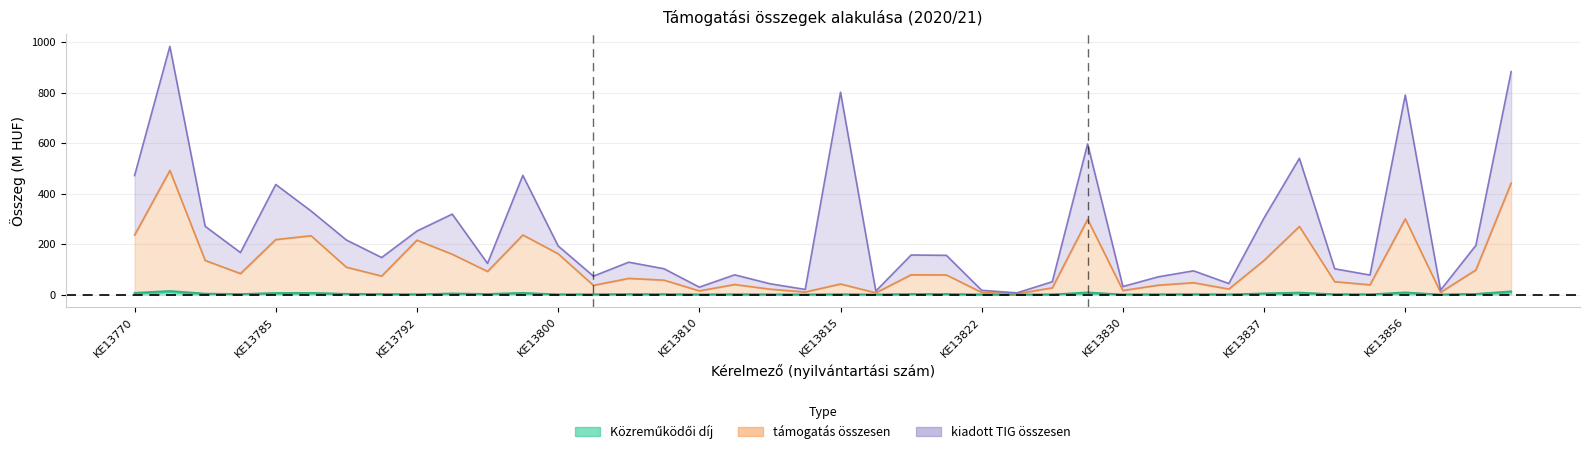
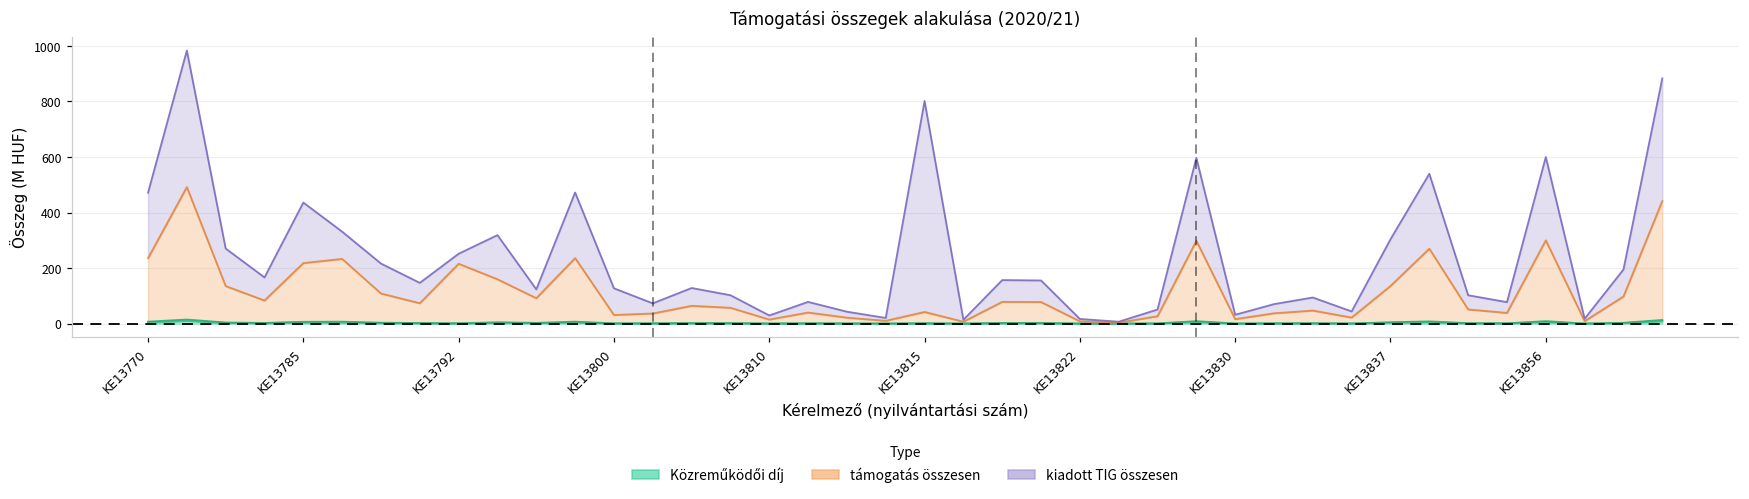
támogatás összesen, KE13800: 160 -> 30
kiadott TIG összesen, KE13800: 30 -> 100
kiadott TIG összesen, KE13856: 490 -> 300
